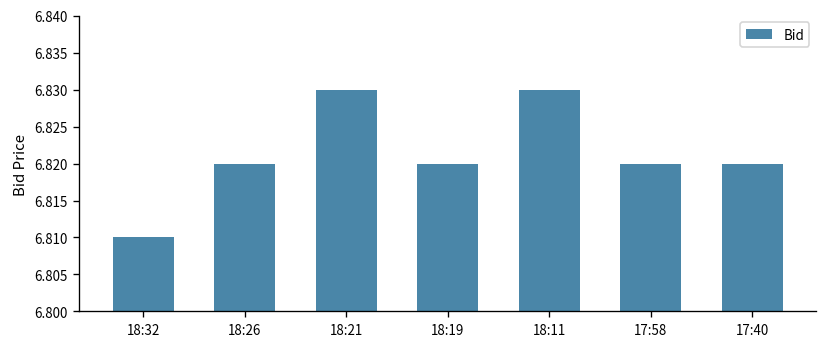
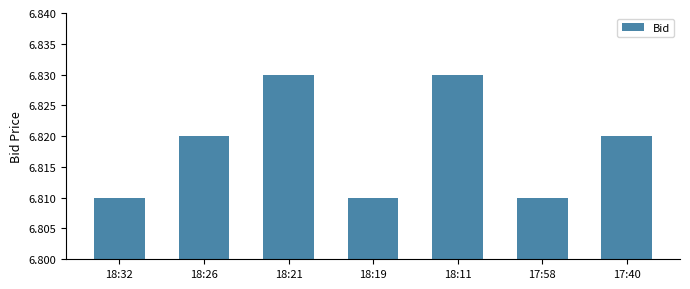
18:19: 6.82 -> 6.81
17:58: 6.82 -> 6.81
